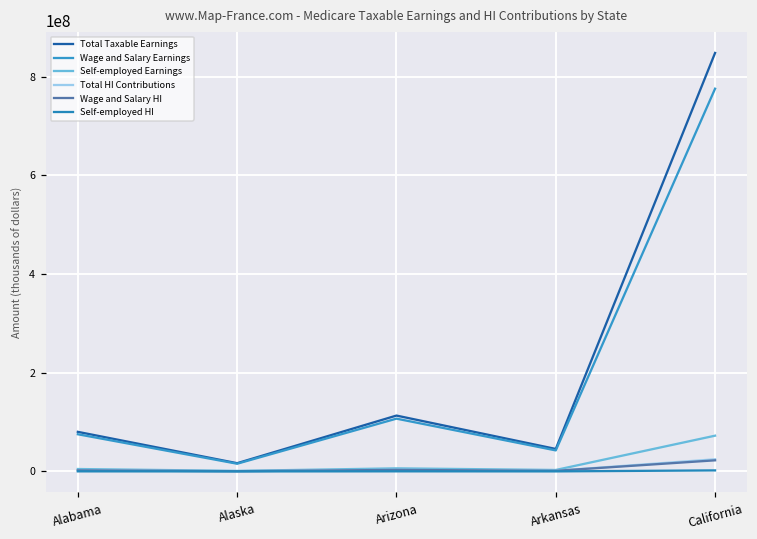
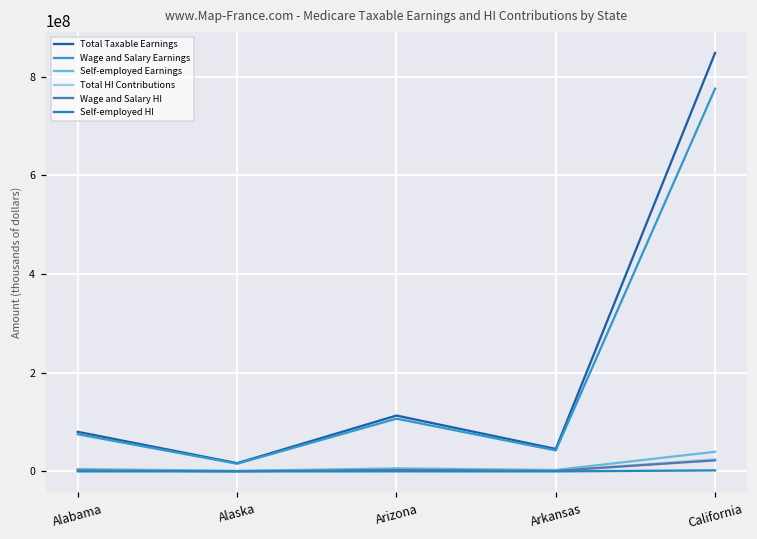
Self-employed Earnings, California: 70000000 -> 40000000
